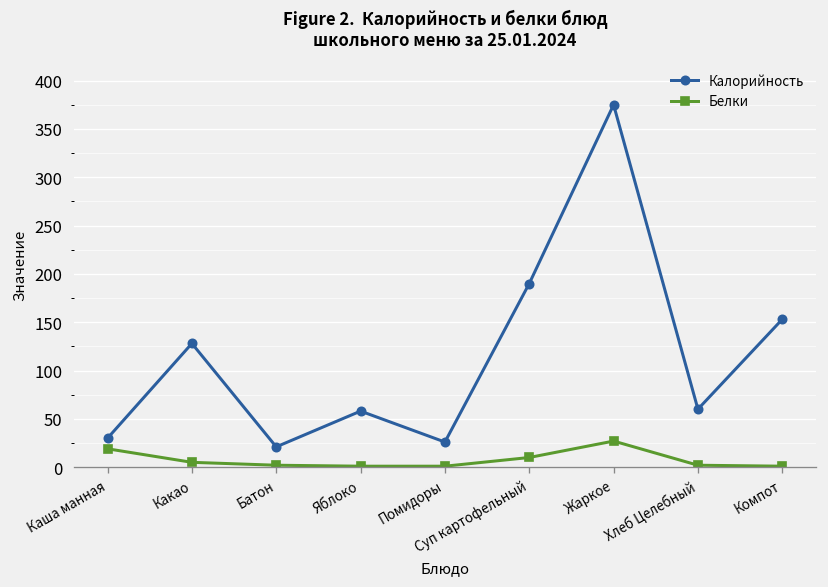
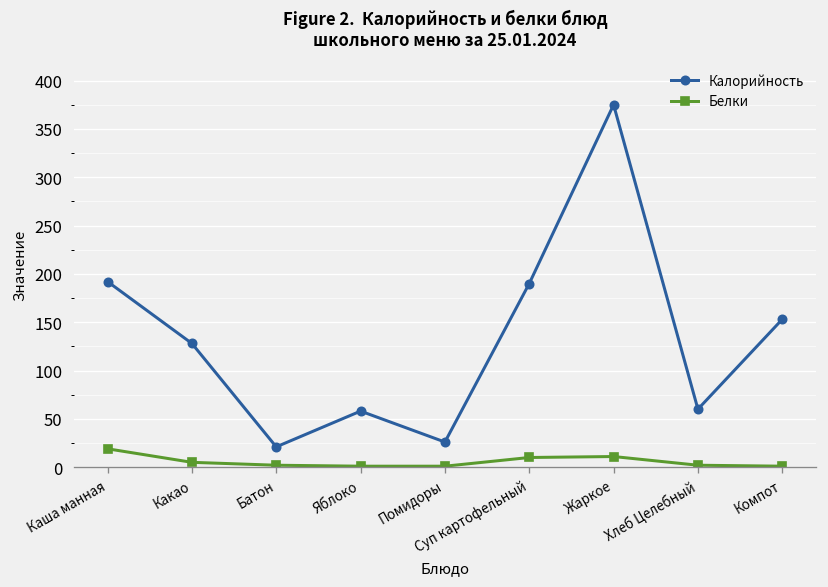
Калорийность, Каша манная: 30 -> 190
Белки, Жаркое: 30 -> 10
